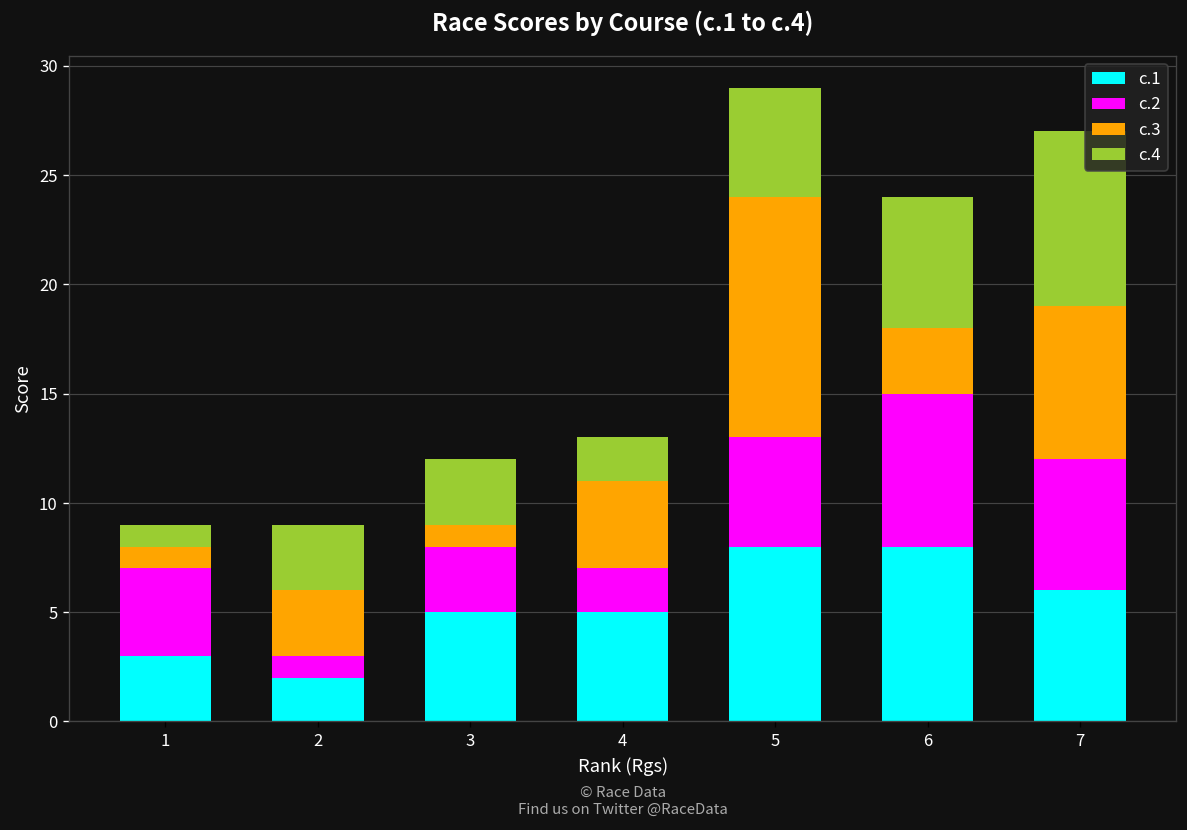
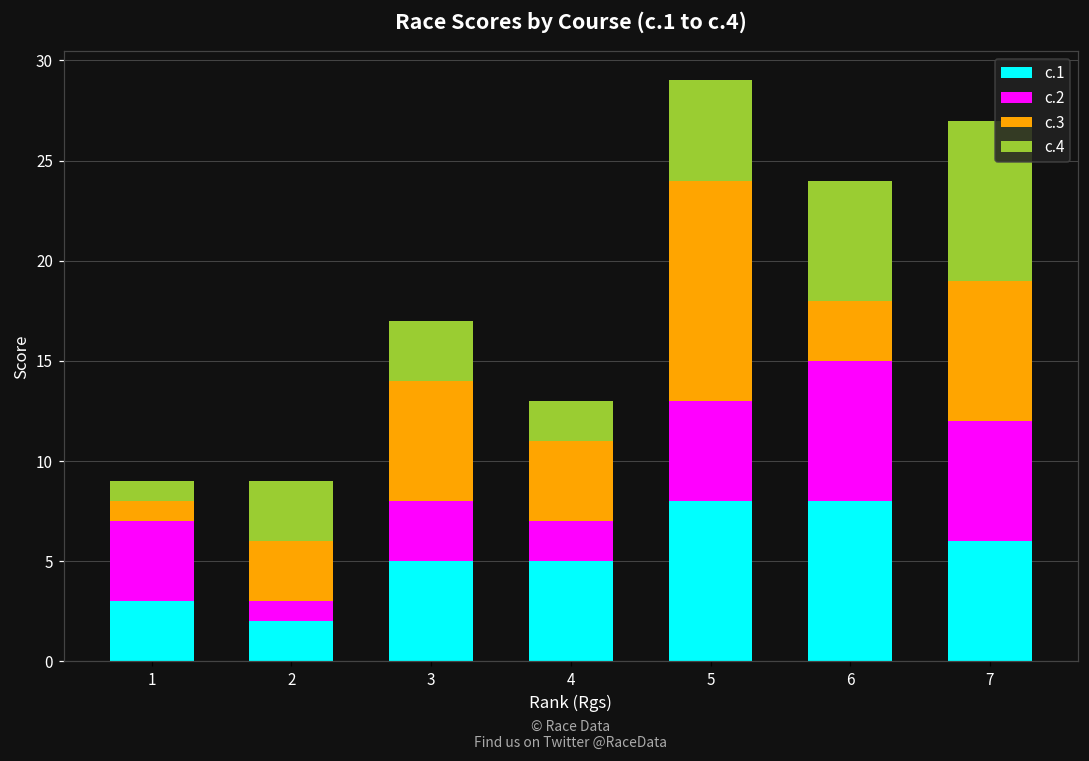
c.3, 3: 1 -> 6
